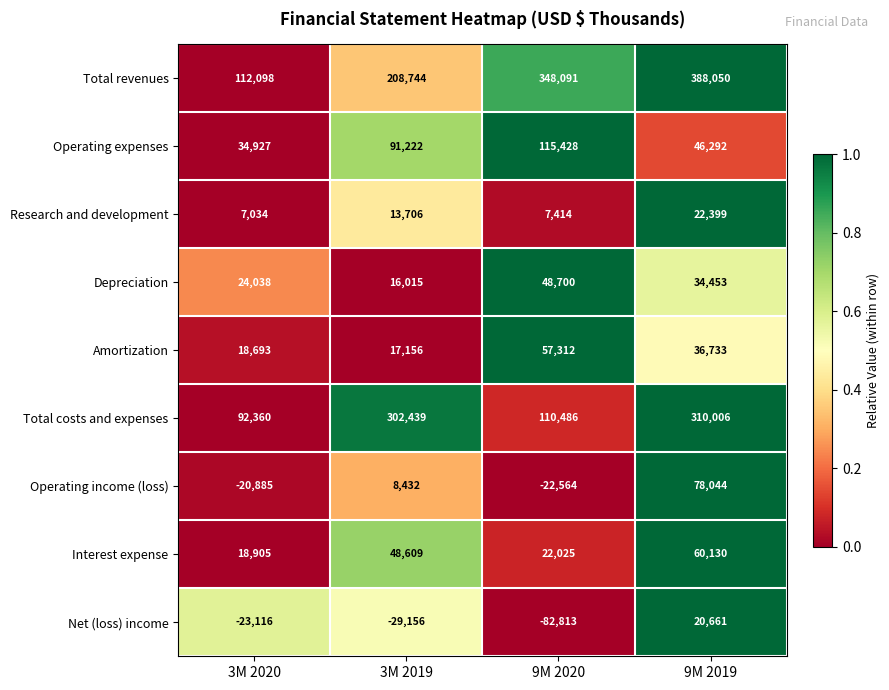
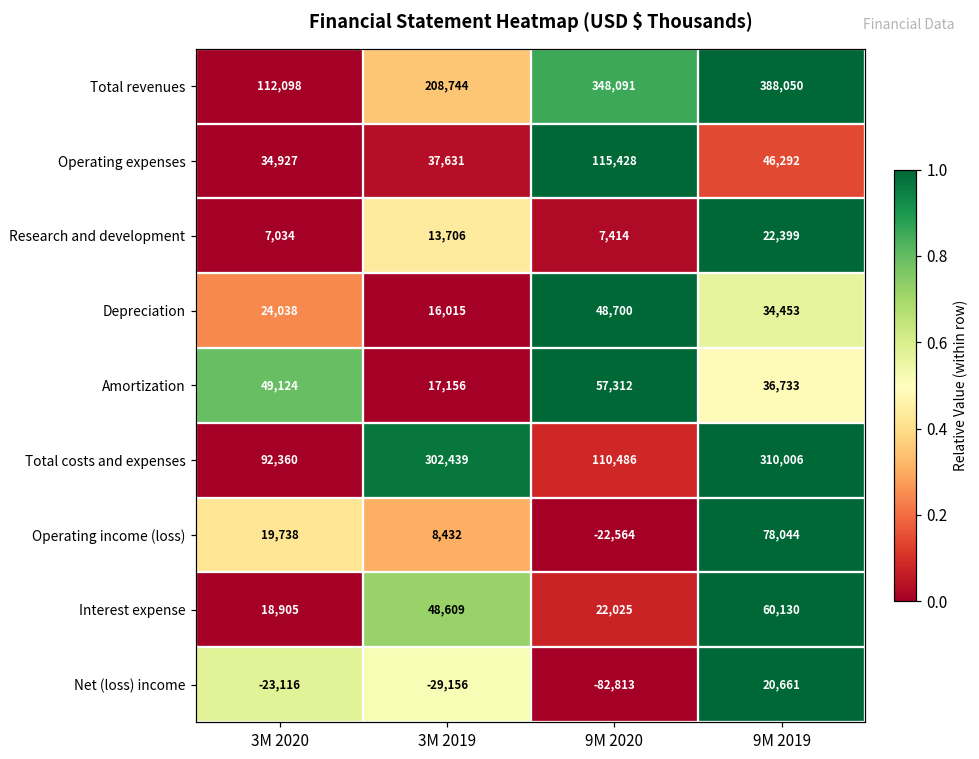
Operating expenses, 3M 2019: 91,222 -> 37,631
Amortization, 3M 2020: 18,693 -> 49,124
Operating income (loss), 3M 2020: -20,885 -> 19,738
